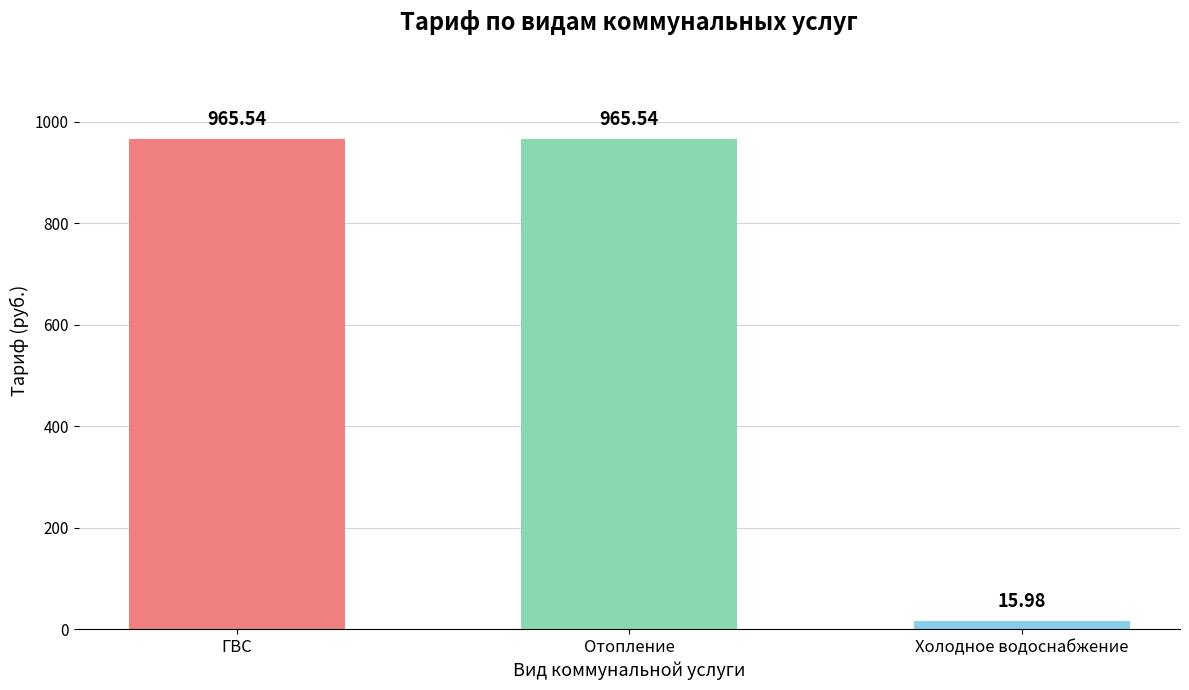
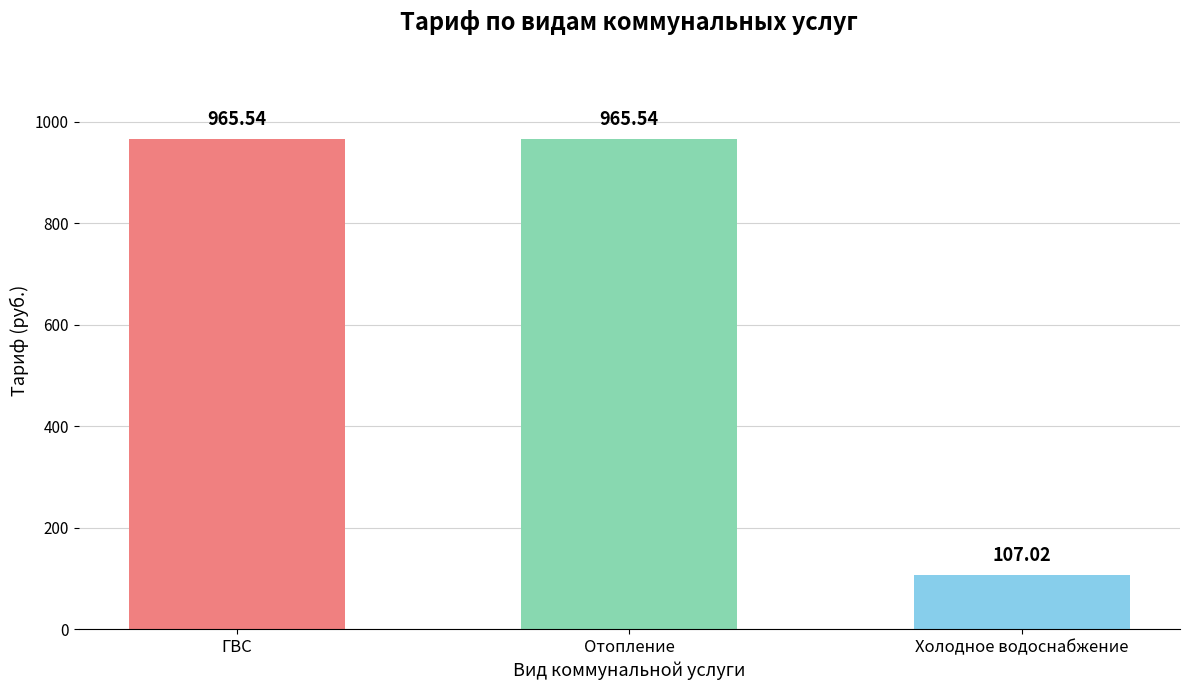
Холодное водоснабжение: 15.98 -> 107.02
